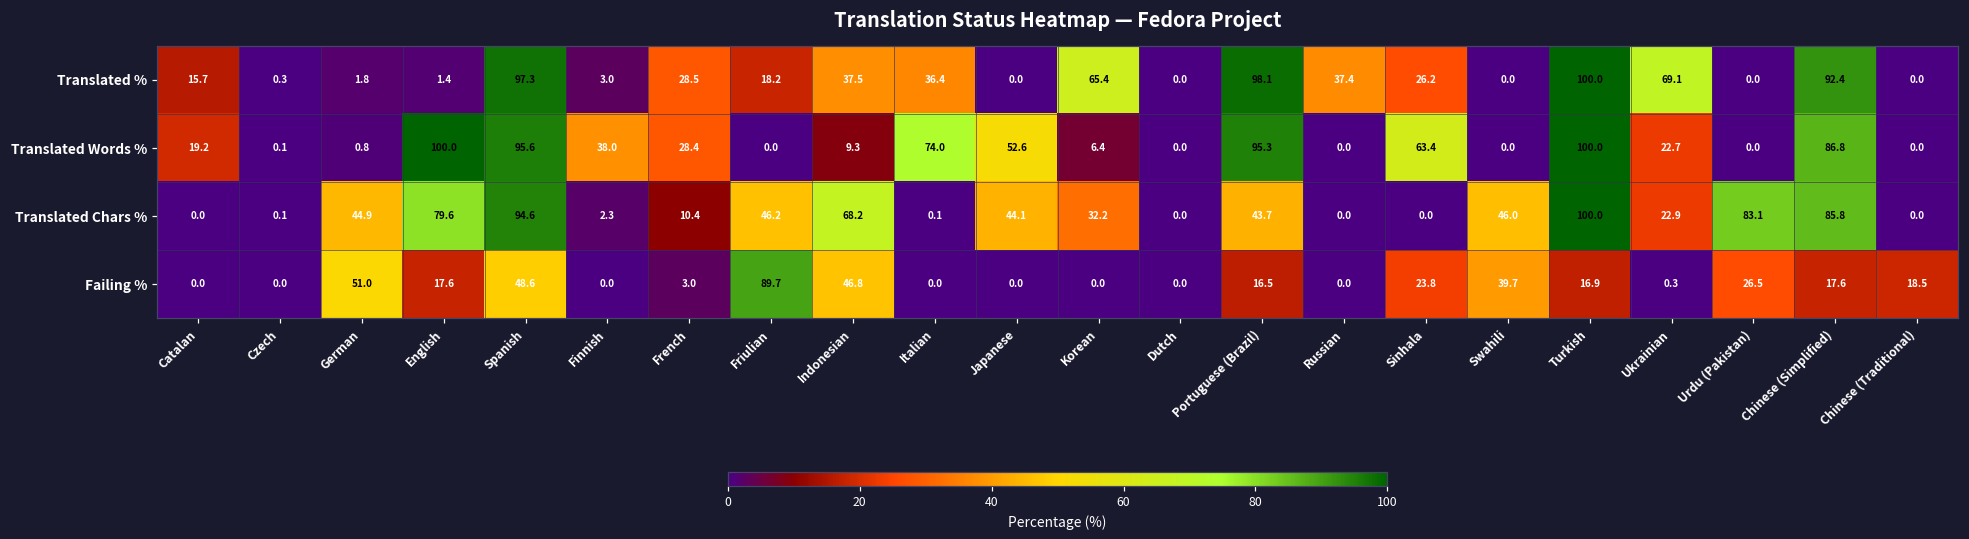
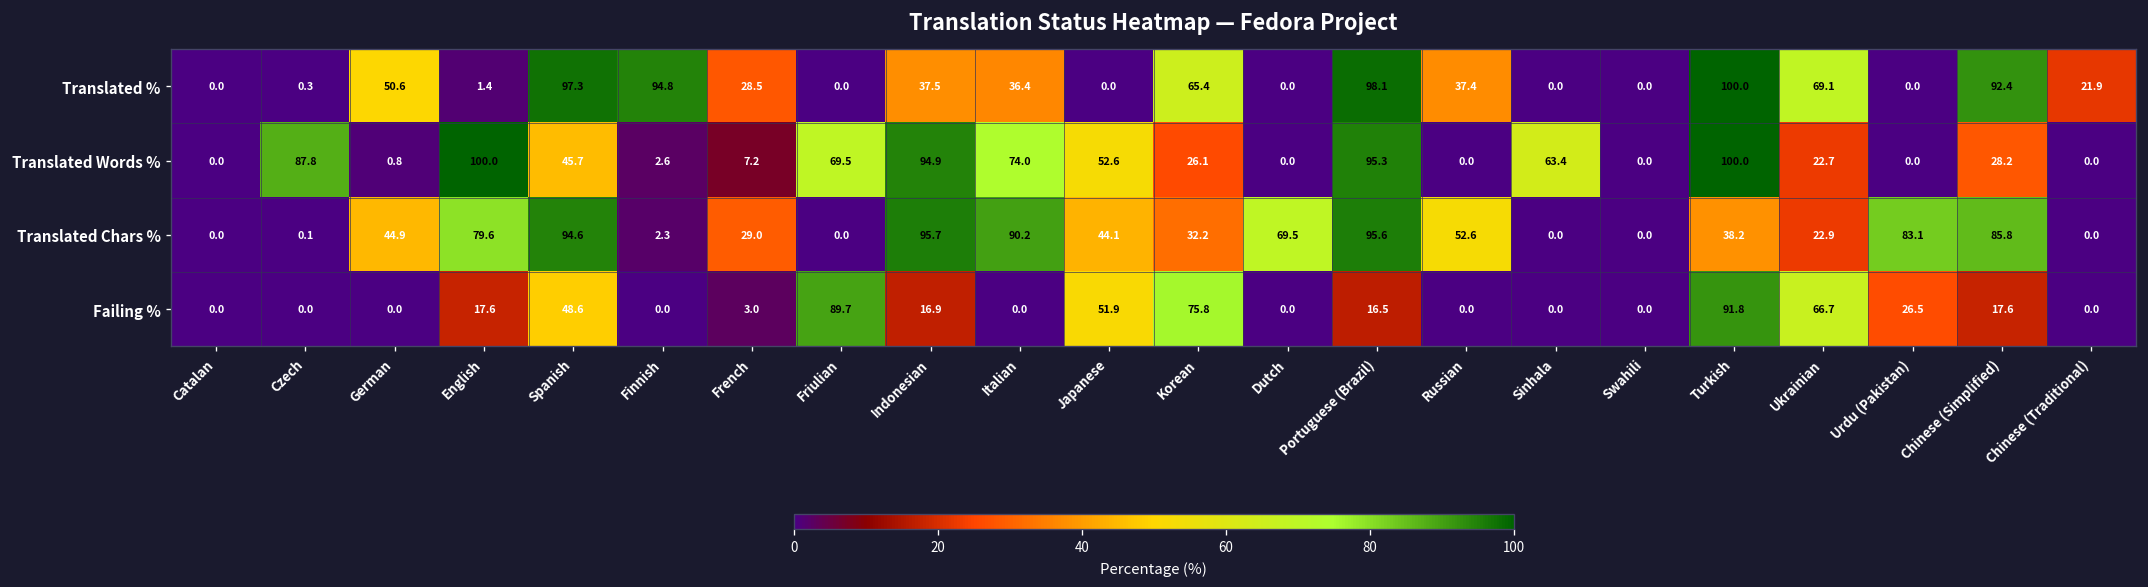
Translated %, Catalan: 15.7 -> 0.0
Translated %, German: 1.8 -> 50.6
Translated %, Finnish: 3.0 -> 94.8
Translated %, Friulian: 18.2 -> 0.0
Translated %, Sinhala: 26.2 -> 0.0
Translated %, Chinese (Traditional): 0.0 -> 21.9
Translated Words %, Catalan: 19.2 -> 0.0
Translated Words %, Czech: 0.1 -> 87.8
Translated Words %, Spanish: 95.6 -> 45.7
Translated Words %, Finnish: 38.0 -> 2.6
Translated Words %, French: 28.4 -> 7.2
Translated Words %, Friulian: 0.0 -> 69.5
Translated Words %, Indonesian: 9.3 -> 94.9
Translated Words %, Korean: 6.4 -> 26.1
Translated Words %, Chinese (Simplified): 86.8 -> 28.2
Translated Chars %, French: 10.4 -> 29.0
Translated Chars %, Friulian: 46.2 -> 0.0
Translated Chars %, Indonesian: 68.2 -> 95.7
Translated Chars %, Italian: 0.1 -> 90.2
Translated Chars %, Dutch: 0.0 -> 69.5
Translated Chars %, Portuguese (Brazil): 43.7 -> 95.6
Translated Chars %, Russian: 0.0 -> 52.6
Translated Chars %, Swahili: 46.0 -> 0.0
Translated Chars %, Turkish: 100.0 -> 38.2
Failing %, German: 51.0 -> 0.0
Failing %, Indonesian: 46.8 -> 16.9
Failing %, Japanese: 0.0 -> 51.9
Failing %, Korean: 0.0 -> 75.8
Failing %, Sinhala: 23.8 -> 0.0
Failing %, Swahili: 39.7 -> 0.0
Failing %, Turkish: 16.9 -> 91.8
Failing %, Ukrainian: 0.3 -> 66.7
Failing %, Chinese (Traditional): 18.5 -> 0.0
